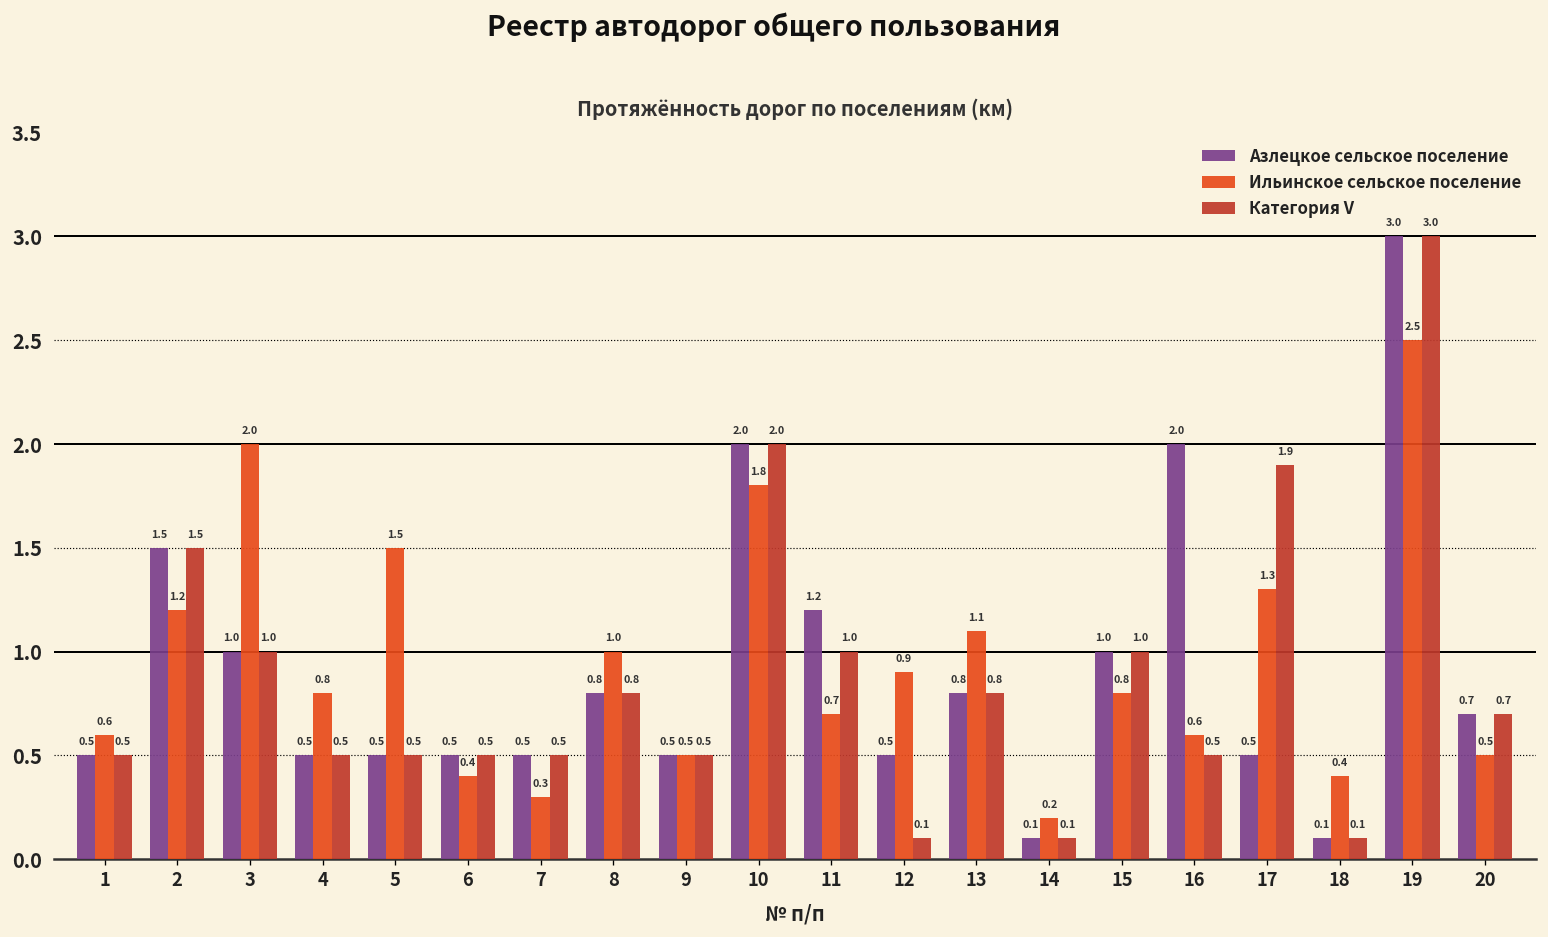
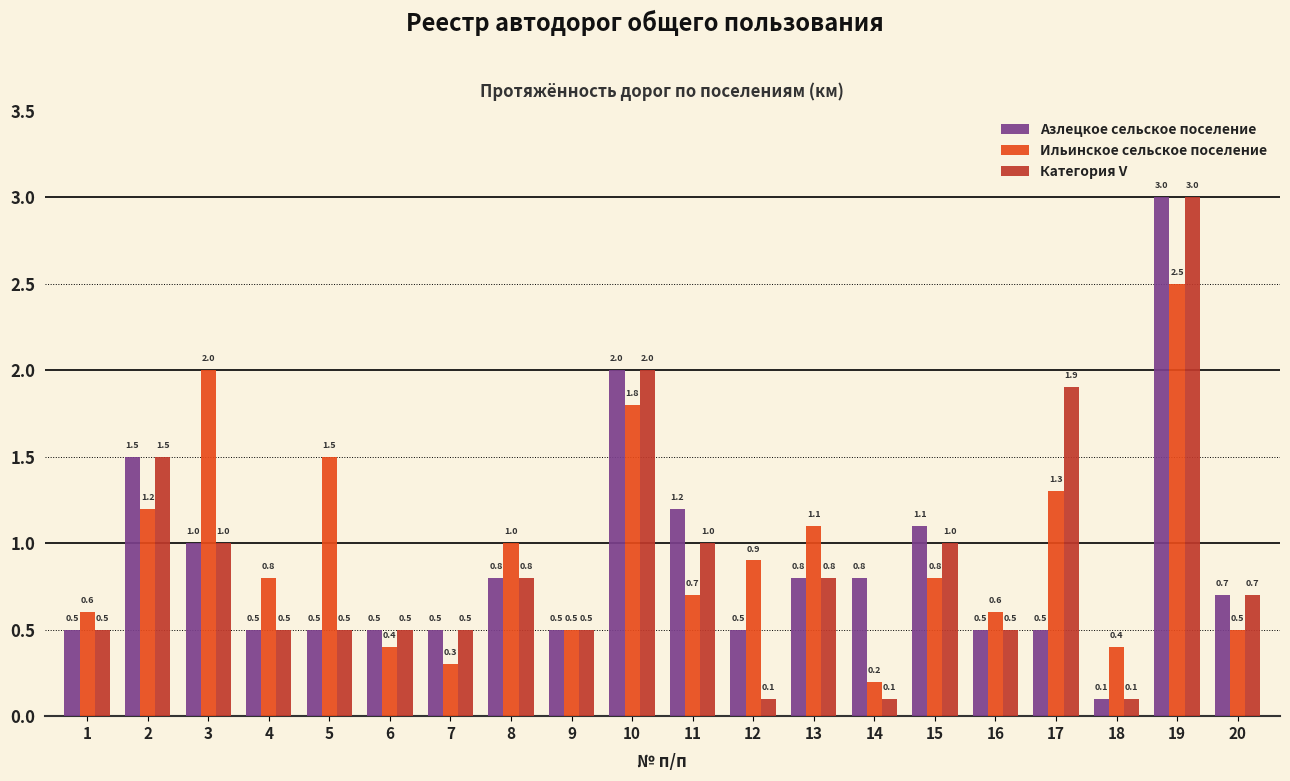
Азлецкое сельское поселение, 14: 0.1 -> 0.8
Азлецкое сельское поселение, 15: 1.0 -> 1.1
Азлецкое сельское поселение, 16: 2.0 -> 0.5
